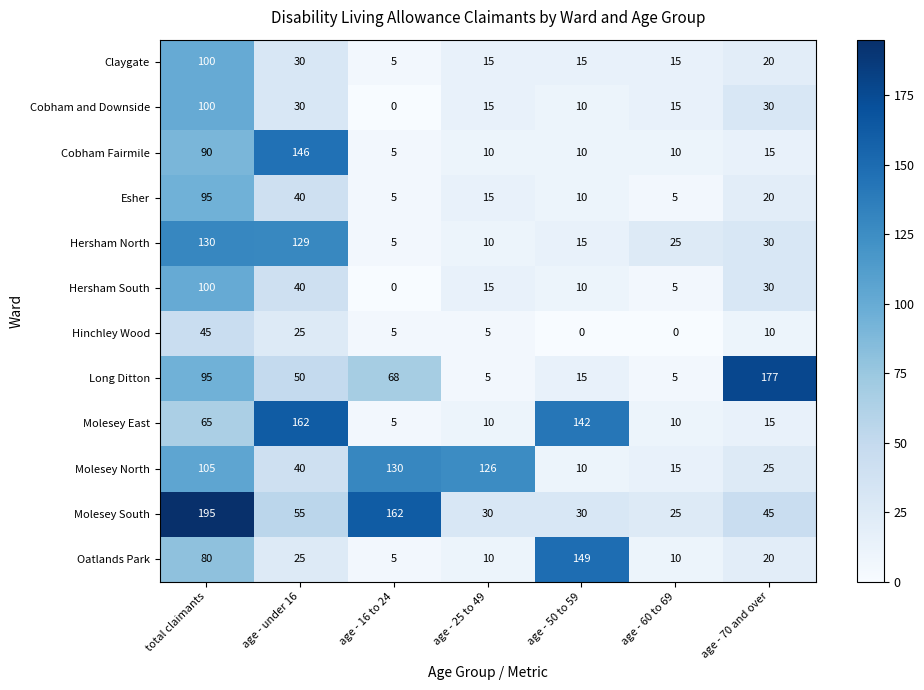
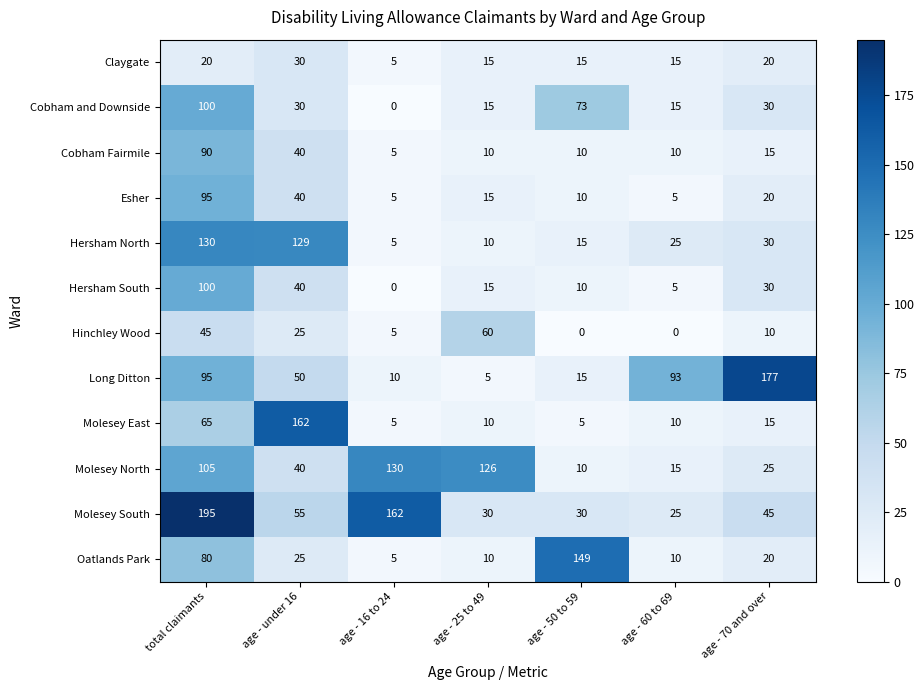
Claygate, total claimants: 100 -> 20
Cobham and Downside, age - 50 to 59: 10 -> 73
Cobham Fairmile, age - under 16: 146 -> 40
Hinchley Wood, age - 25 to 49: 5 -> 60
Long Ditton, age - 16 to 24: 68 -> 10
Long Ditton, age - 60 to 69: 5 -> 93
Molesey East, age - 50 to 59: 142 -> 5
